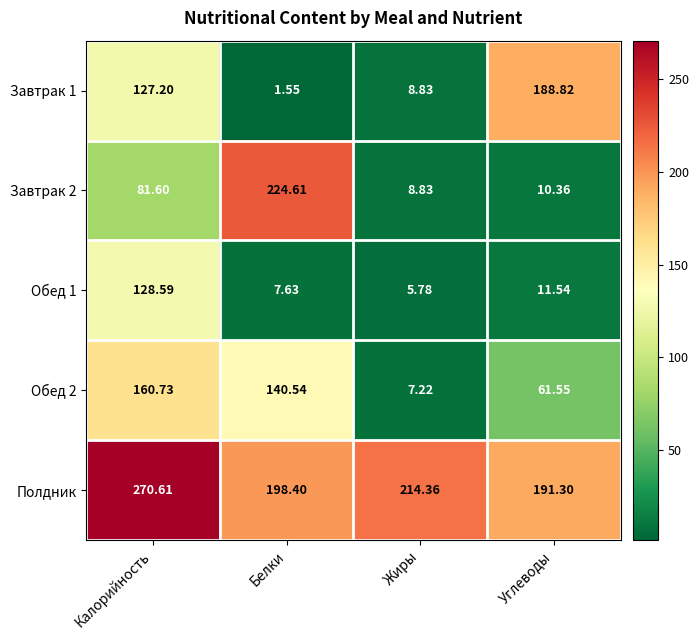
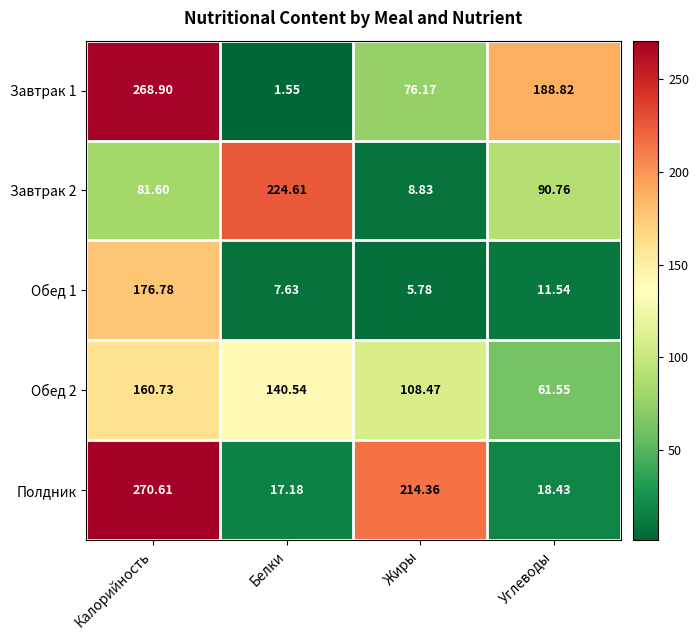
Завтрак 1, Калорийность: 127.20 -> 268.90
Завтрак 1, Жиры: 8.83 -> 76.17
Завтрак 2, Углеводы: 10.36 -> 90.76
Обед 1, Калорийность: 128.59 -> 176.78
Обед 2, Жиры: 7.22 -> 108.47
Полдник, Белки: 198.40 -> 17.18
Полдник, Углеводы: 191.30 -> 18.43
